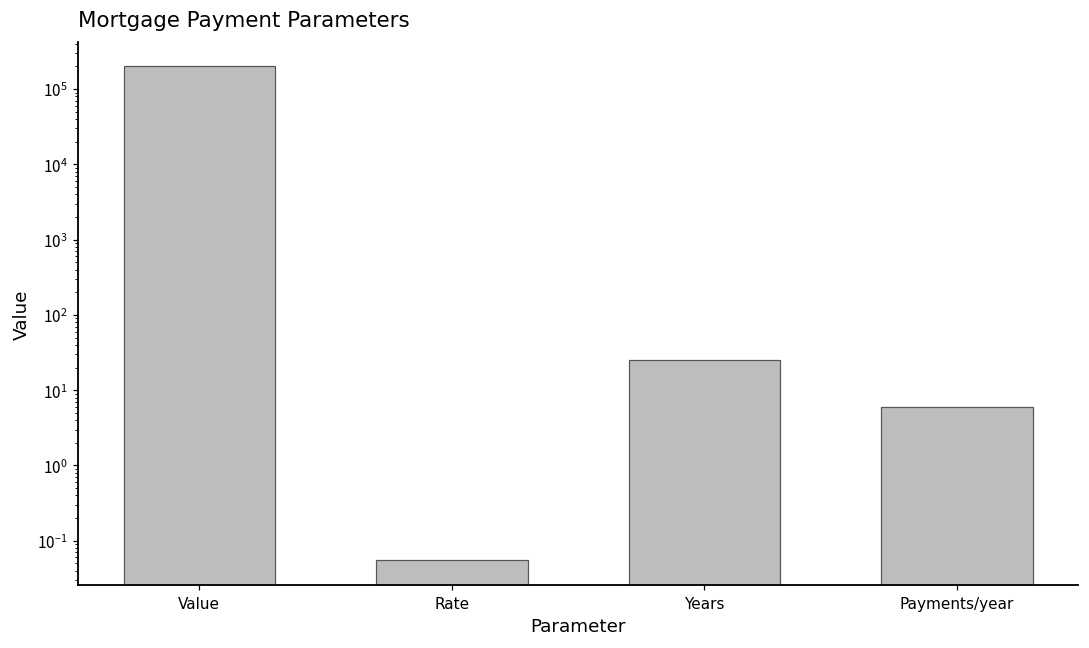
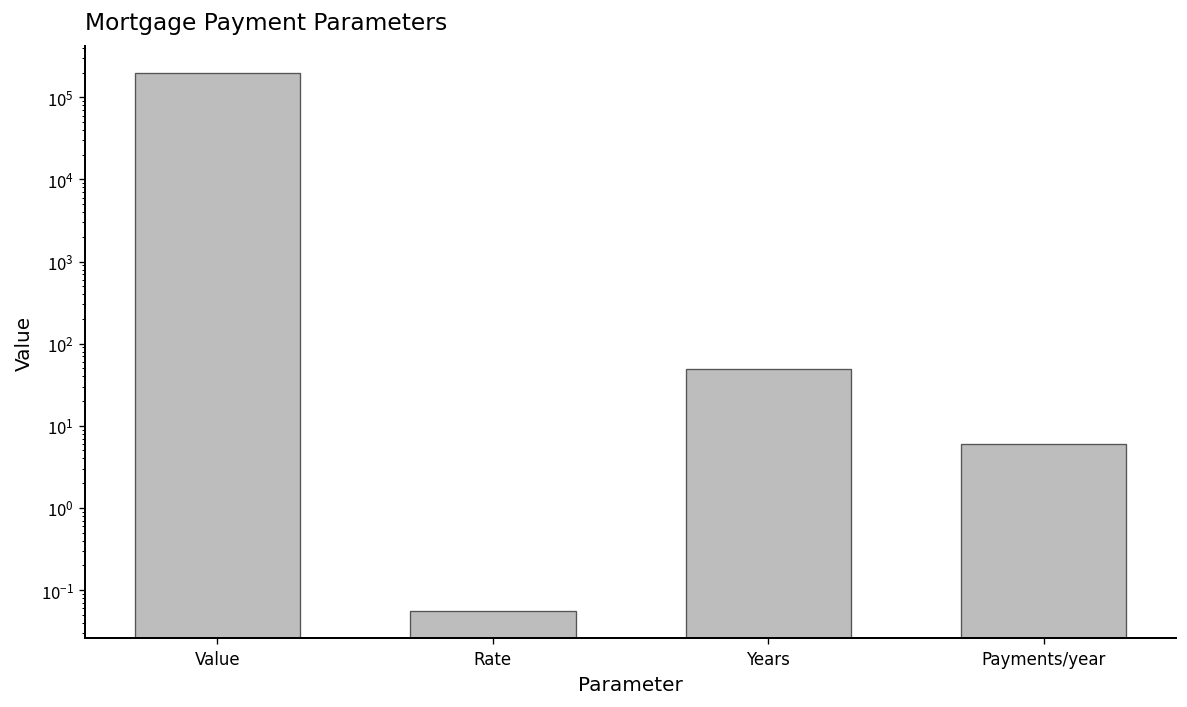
Years: 25 -> 50
